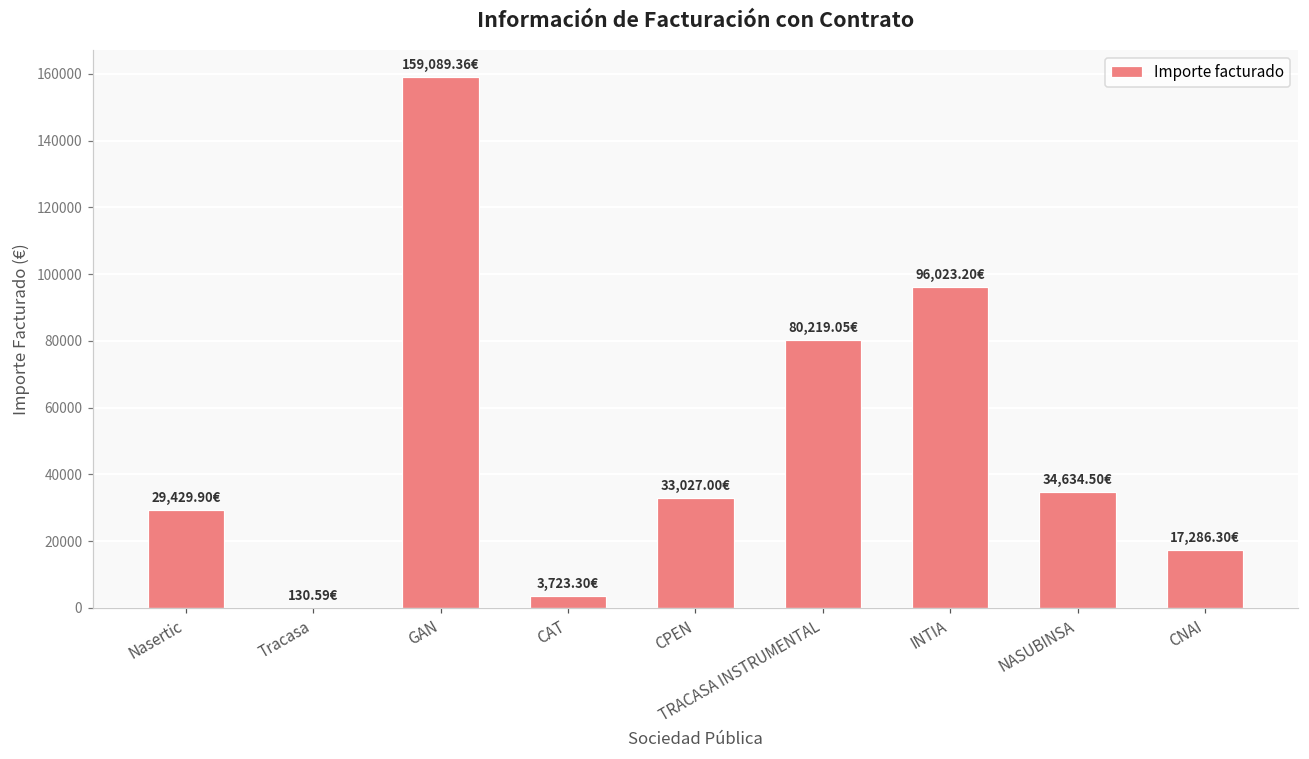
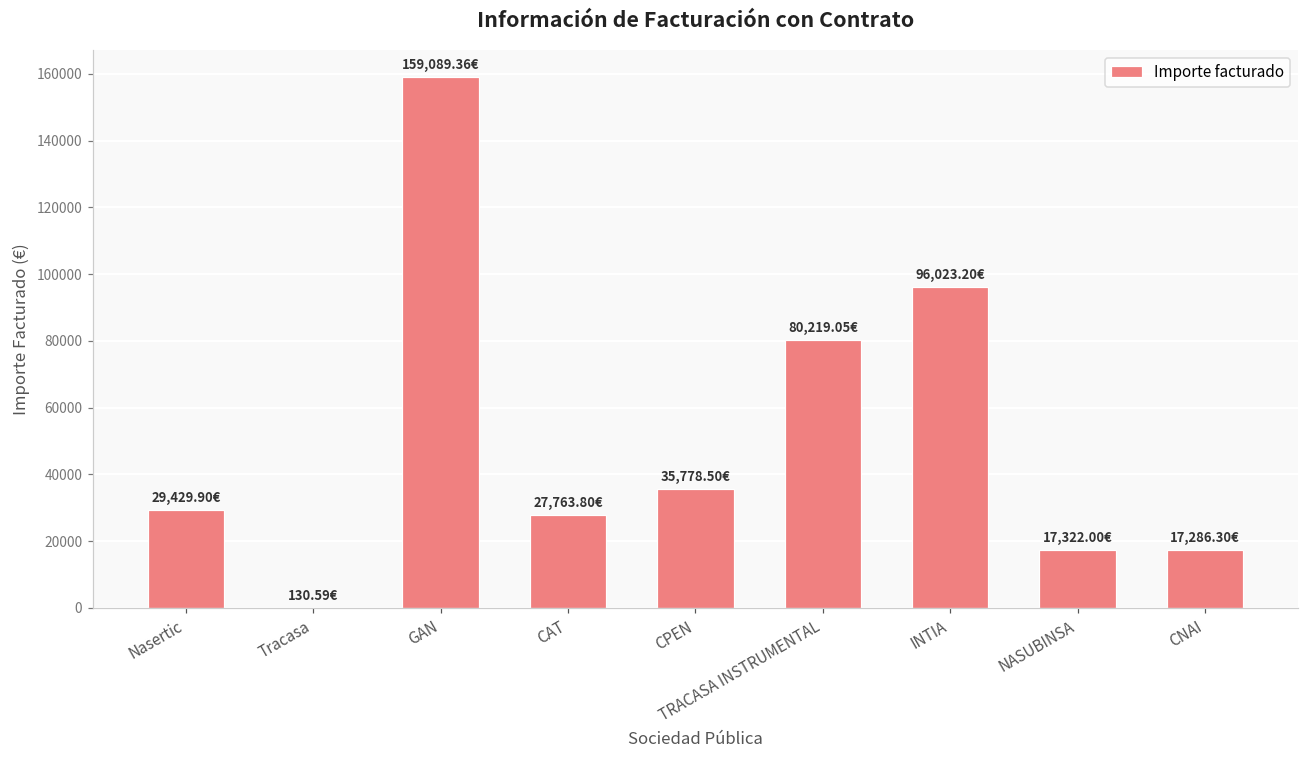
CAT: 3,723.30€ -> 27,763.80€
CPEN: 33,027.00€ -> 35,778.50€
NASUBINSA: 34,634.50€ -> 17,322.00€
